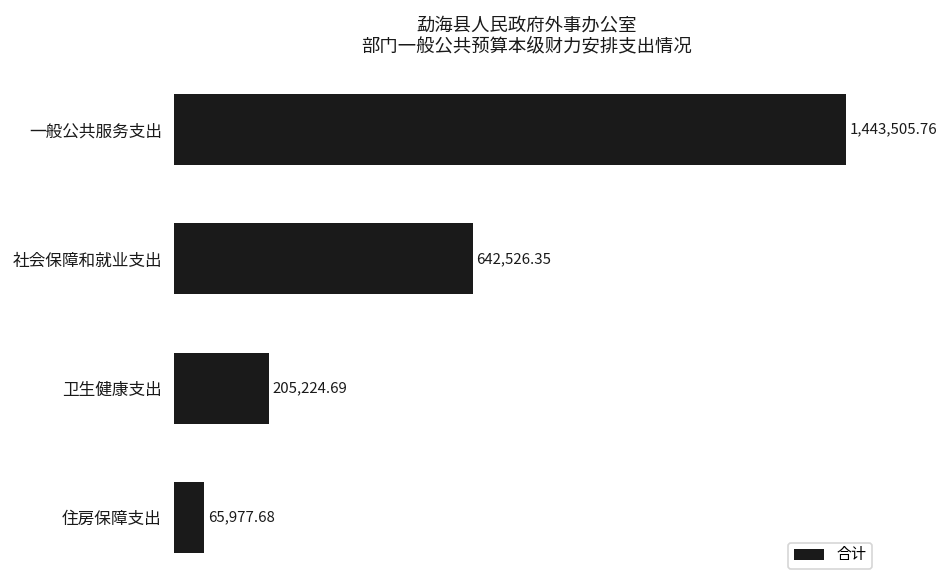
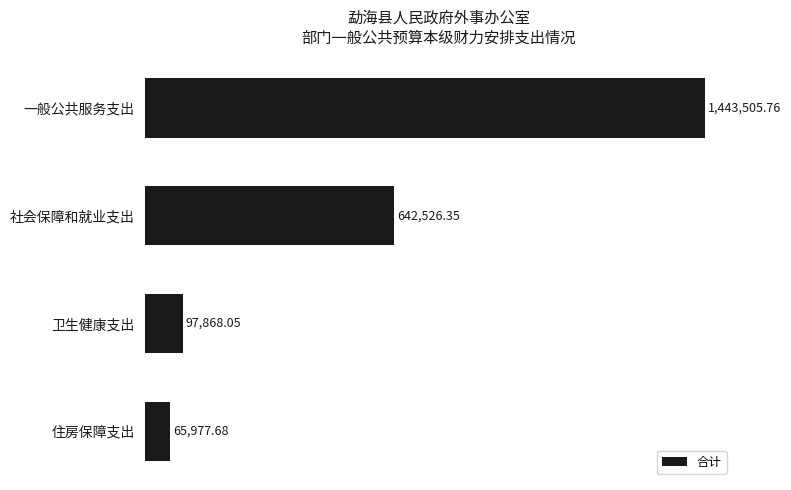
卫生健康支出: 205,224.69 -> 97,868.05
